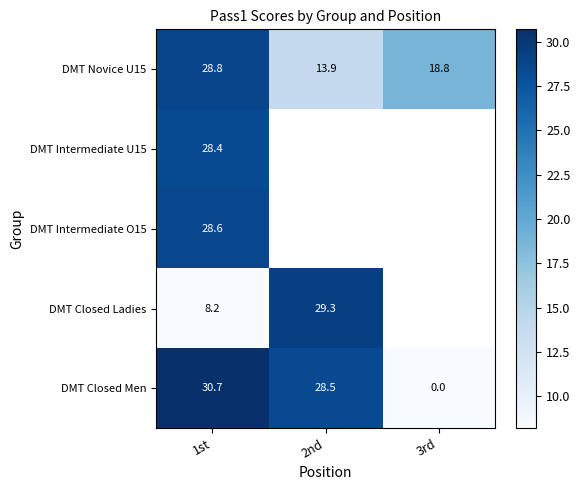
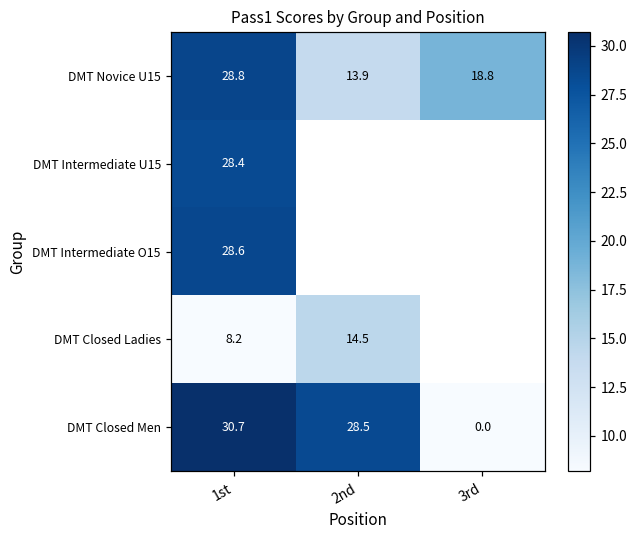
DMT Closed Ladies, 2nd: 29.3 -> 14.5
